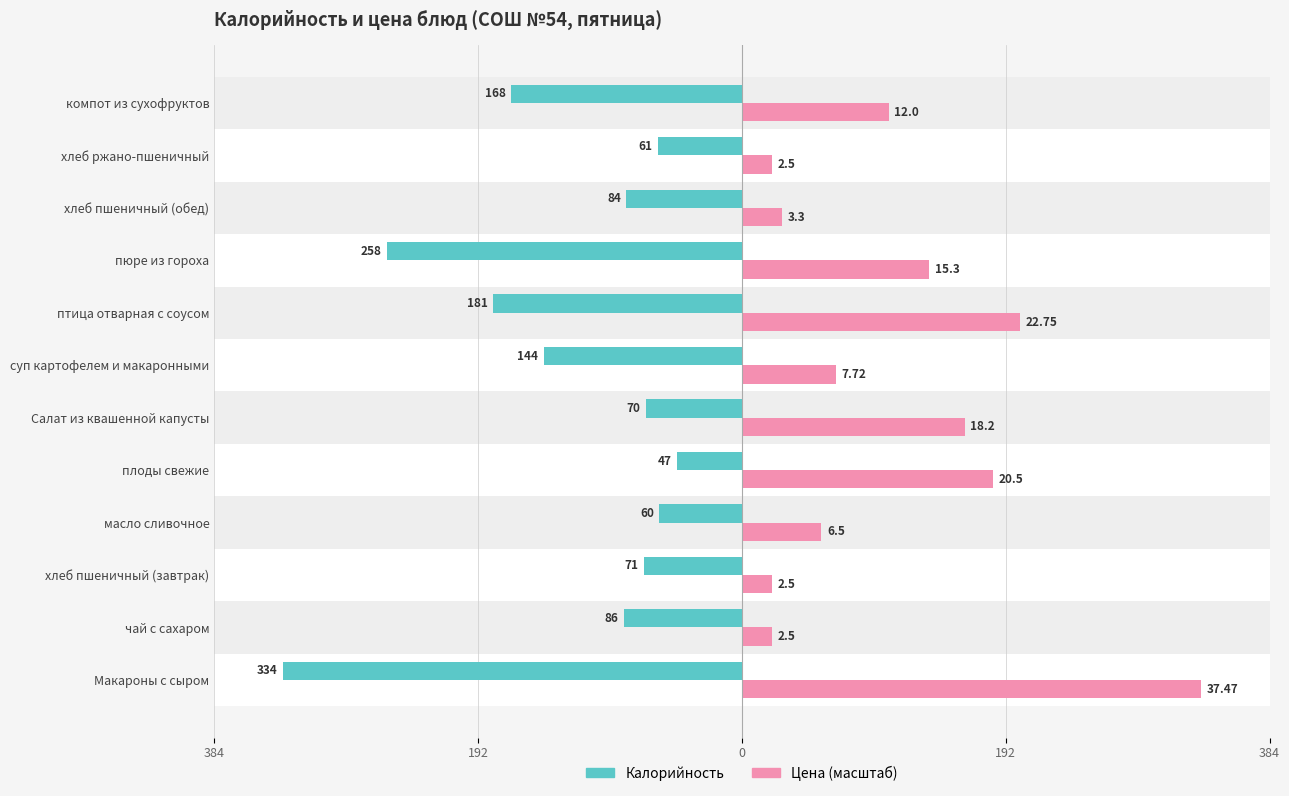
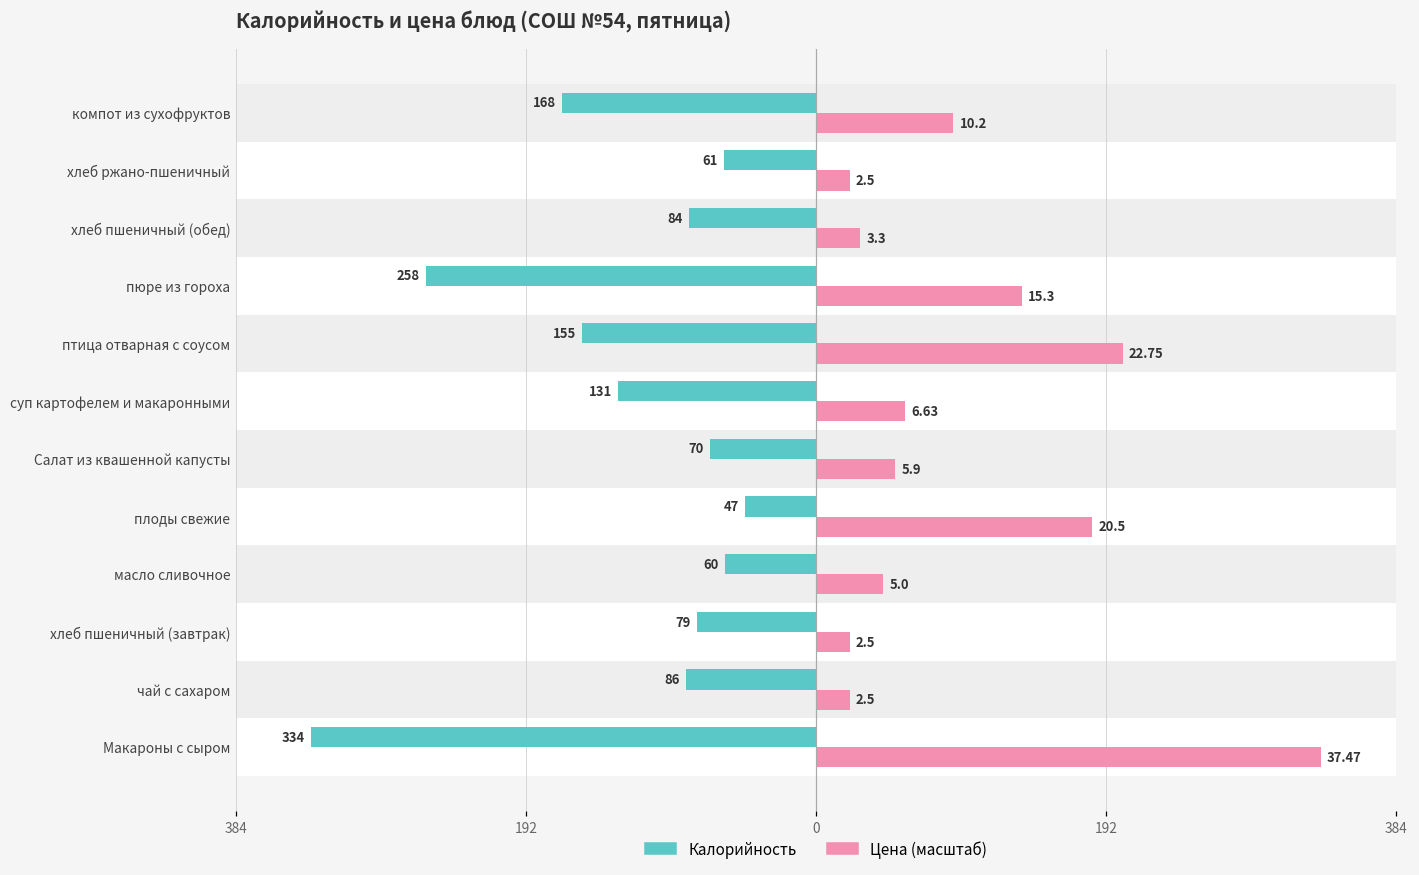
Цена (масштаб), компот из сухофруктов: 12.0 -> 10.2
Калорийность, птица отварная с соусом: 181 -> 155
Калорийность, суп картофелем и макаронными: 144 -> 131
Цена (масштаб), суп картофелем и макаронными: 7.72 -> 6.63
Цена (масштаб), Салат из квашенной капусты: 18.2 -> 5.9
Цена (масштаб), масло сливочное: 6.5 -> 5.0
Калорийность, хлеб пшеничный (завтрак): 71 -> 79
